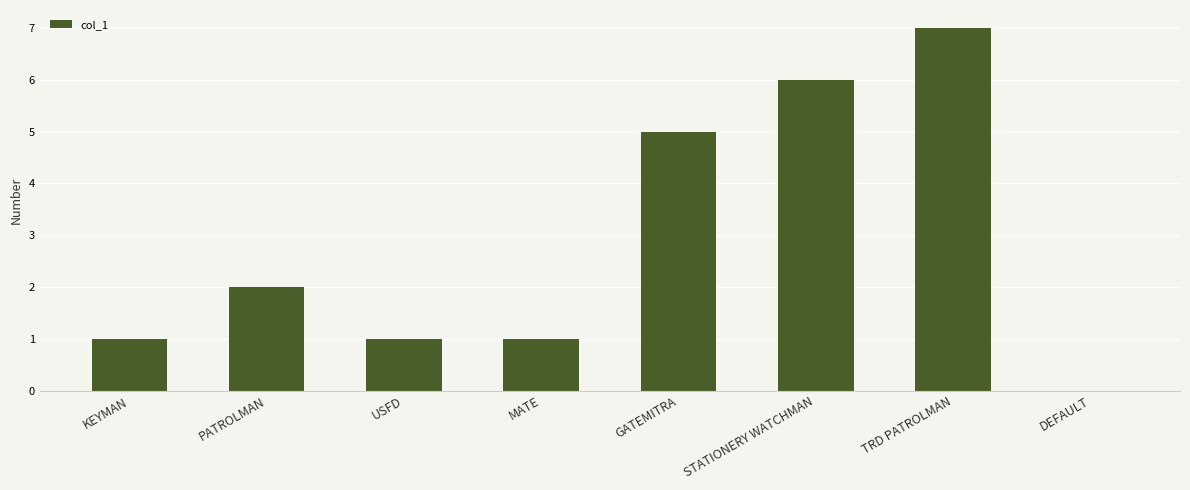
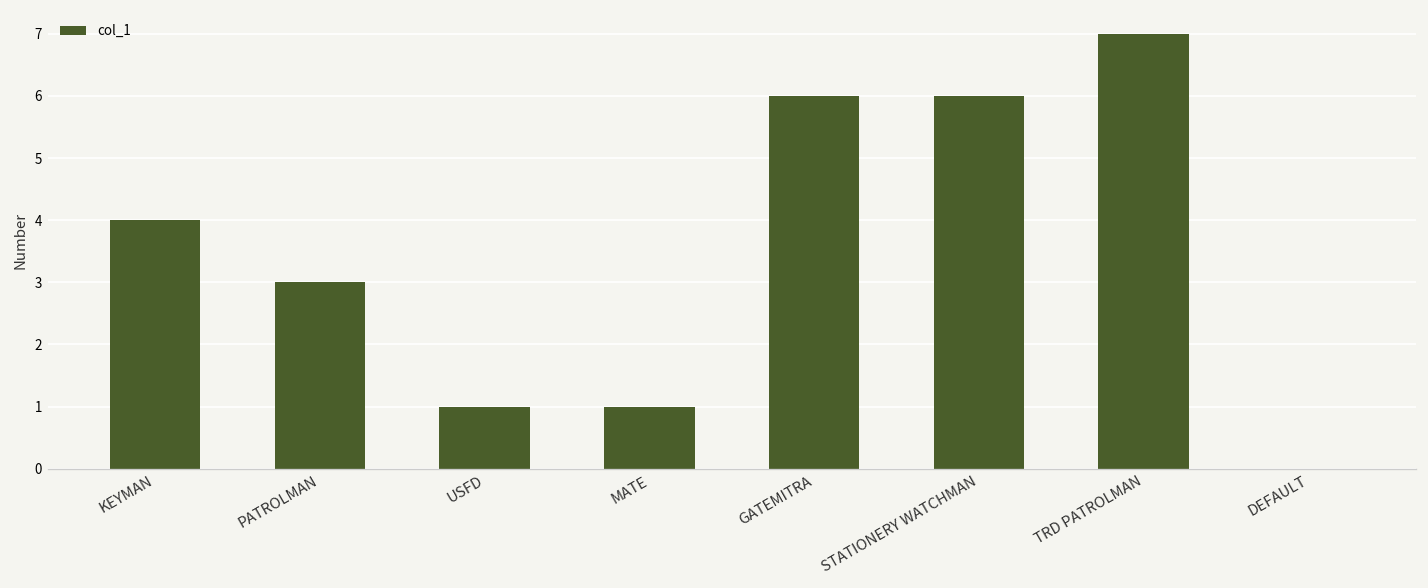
KEYMAN: 1 -> 4
PATROLMAN: 2 -> 3
GATEMITRA: 5 -> 6
